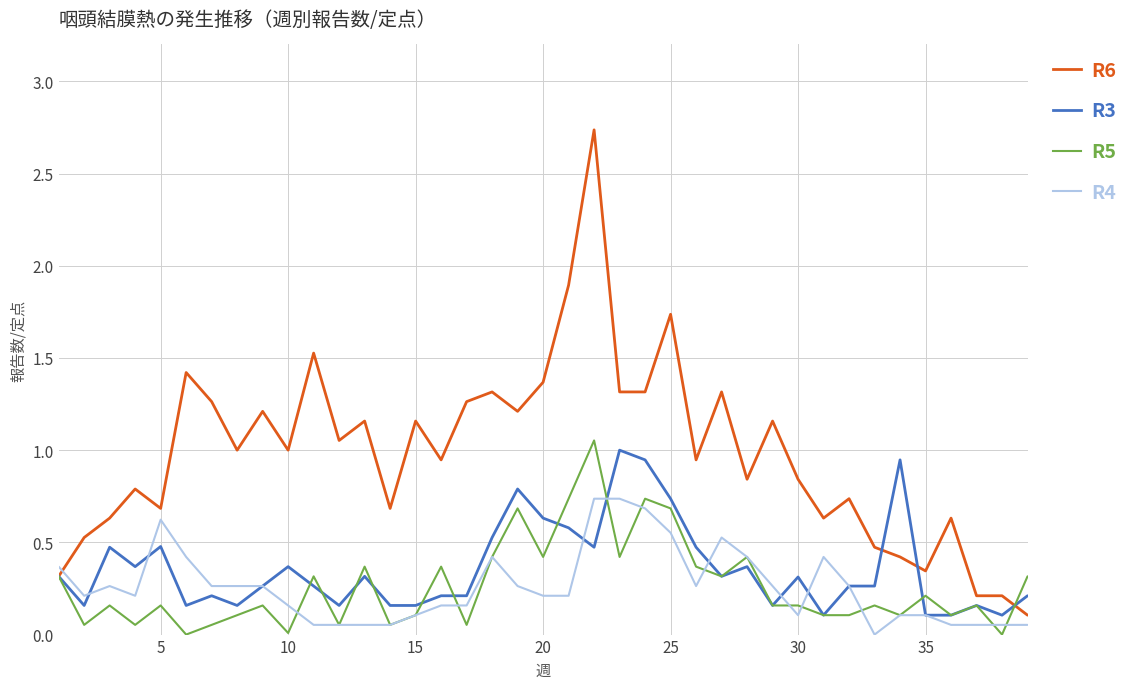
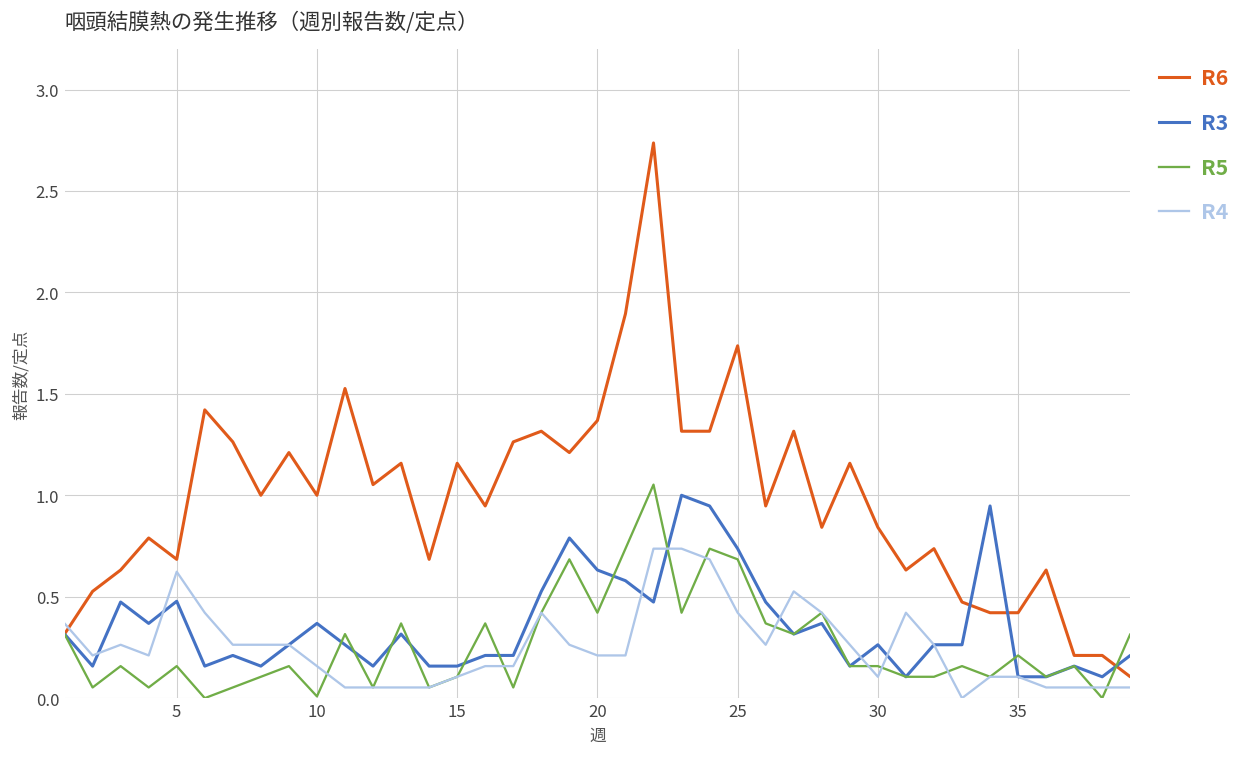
R4, 25: 0.55 -> 0.42
R3, 30: 0.31 -> 0.26
R6, 35: 0.35 -> 0.42
